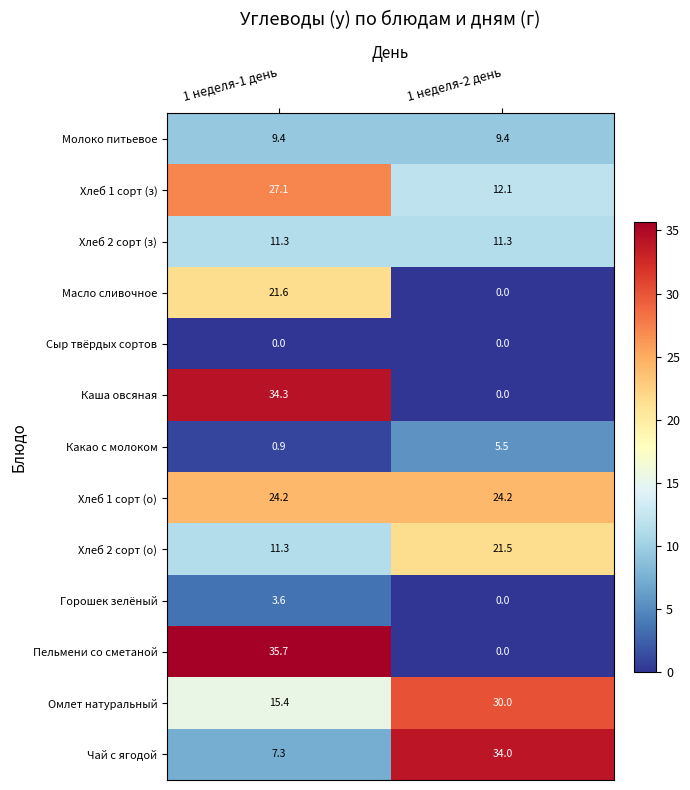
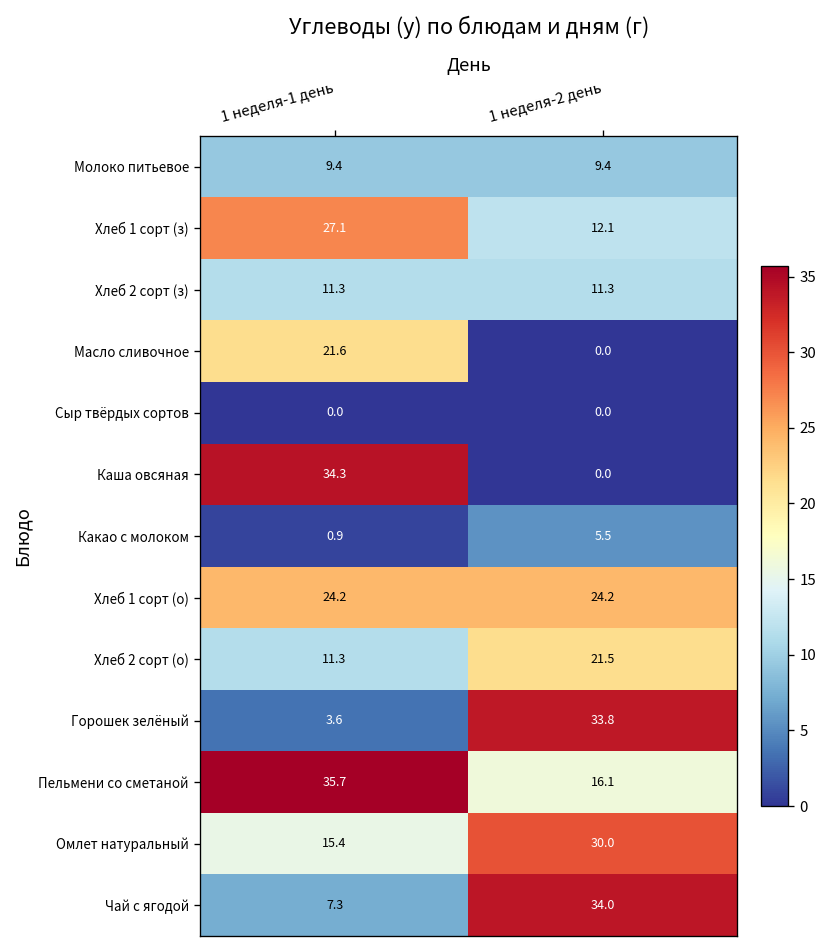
Горошек зелёный, 1 неделя-2 день: 0.0 -> 33.8
Пельмени со сметаной, 1 неделя-2 день: 0.0 -> 16.1
